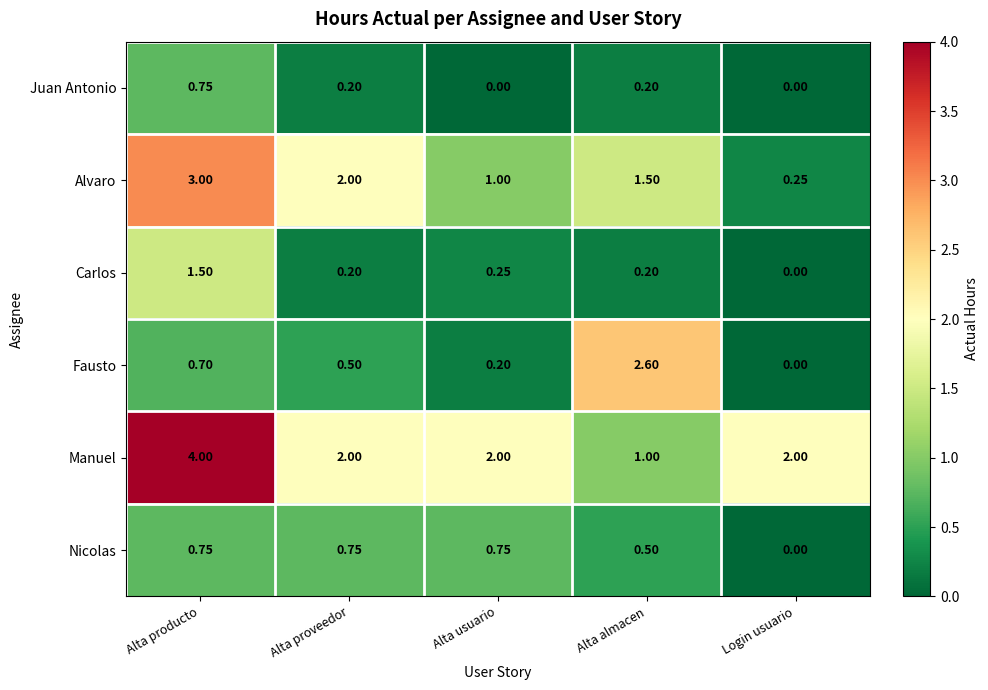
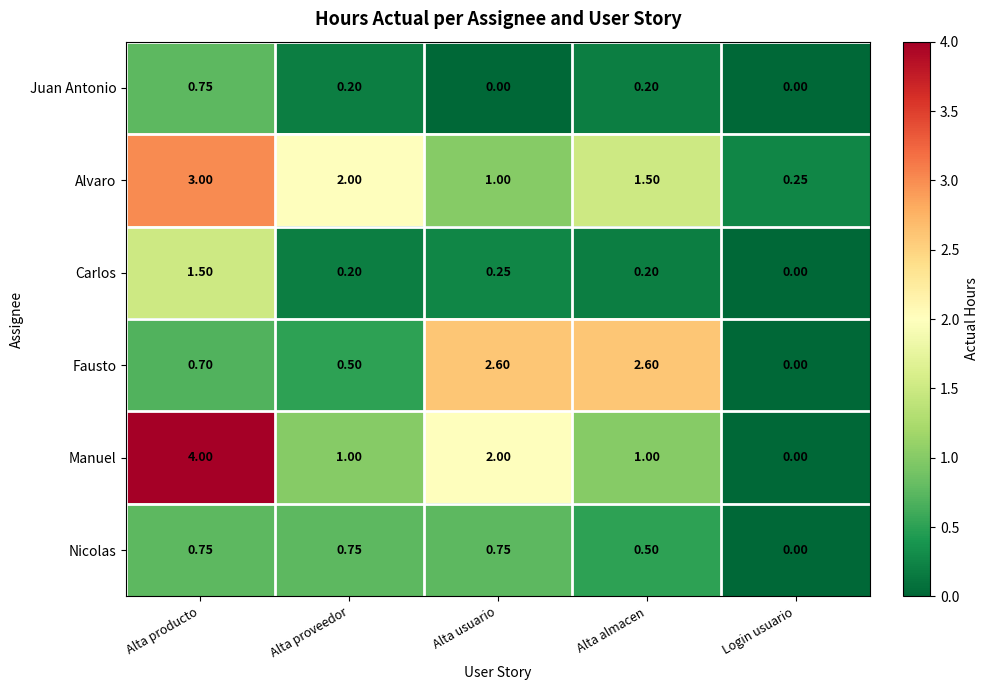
Fausto, Alta usuario: 0.20 -> 2.60
Manuel, Alta proveedor: 2.00 -> 1.00
Manuel, Login usuario: 2.00 -> 0.00
